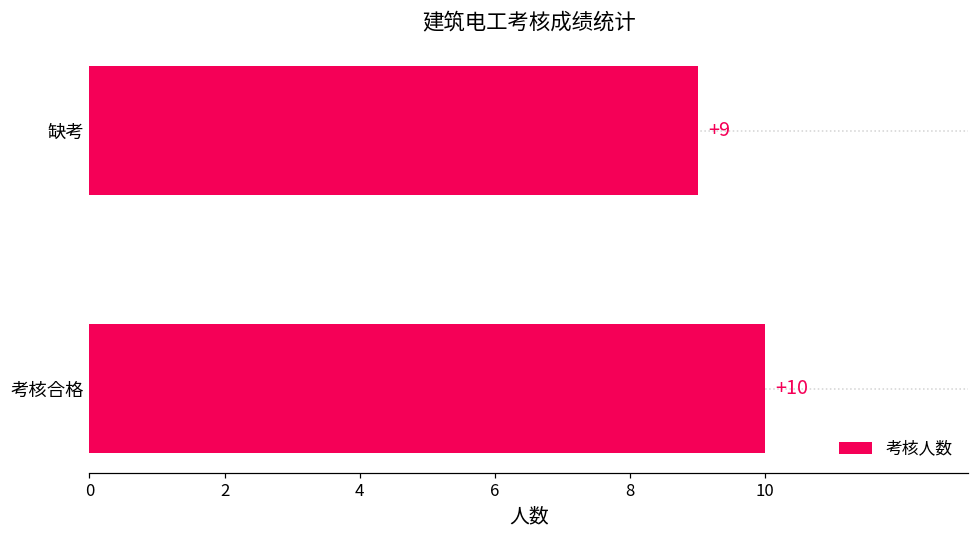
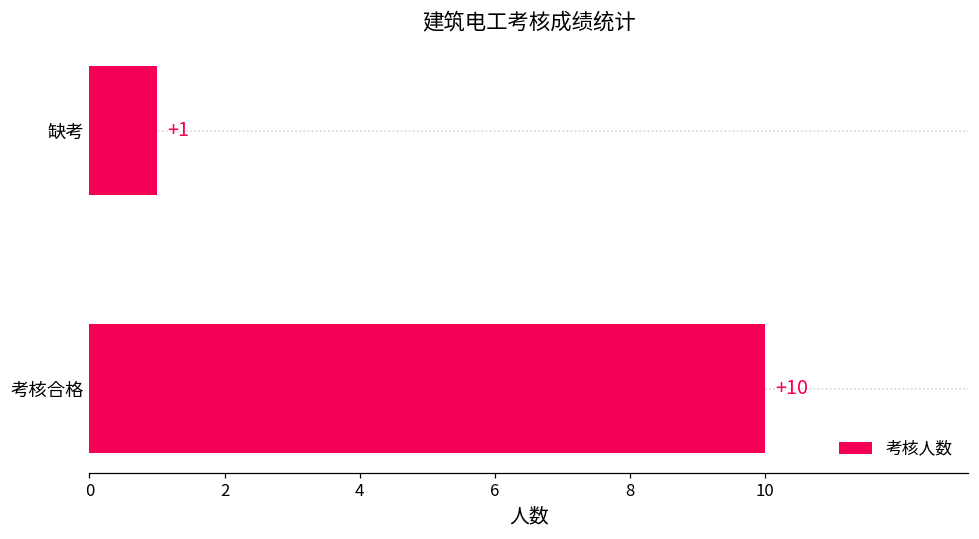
缺考: +9 -> +1
